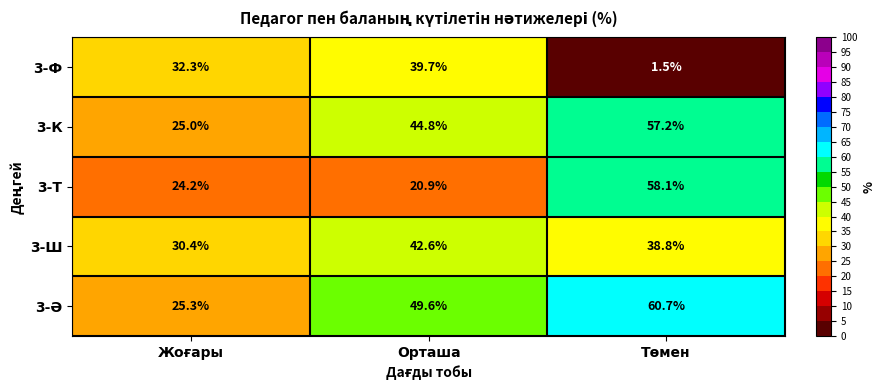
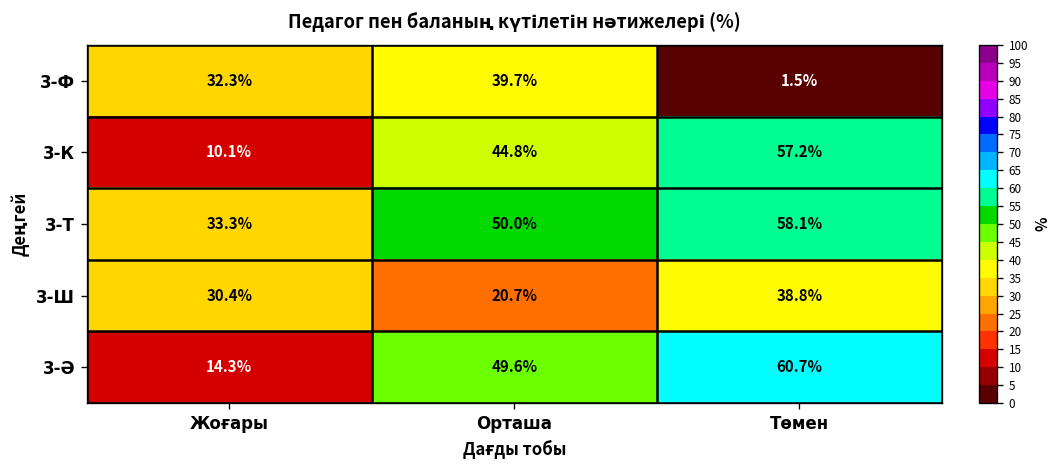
3-К, Жоғары: 25.0% -> 10.1%
3-Т, Жоғары: 24.2% -> 33.3%
3-Т, Орташа: 20.9% -> 50.0%
3-Ш, Орташа: 42.6% -> 20.7%
3-Ә, Жоғары: 25.3% -> 14.3%
